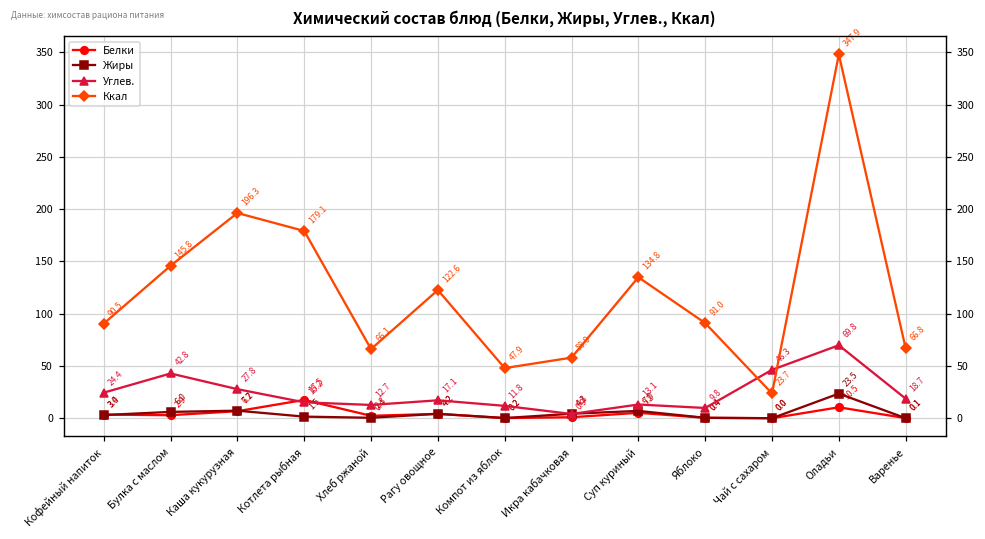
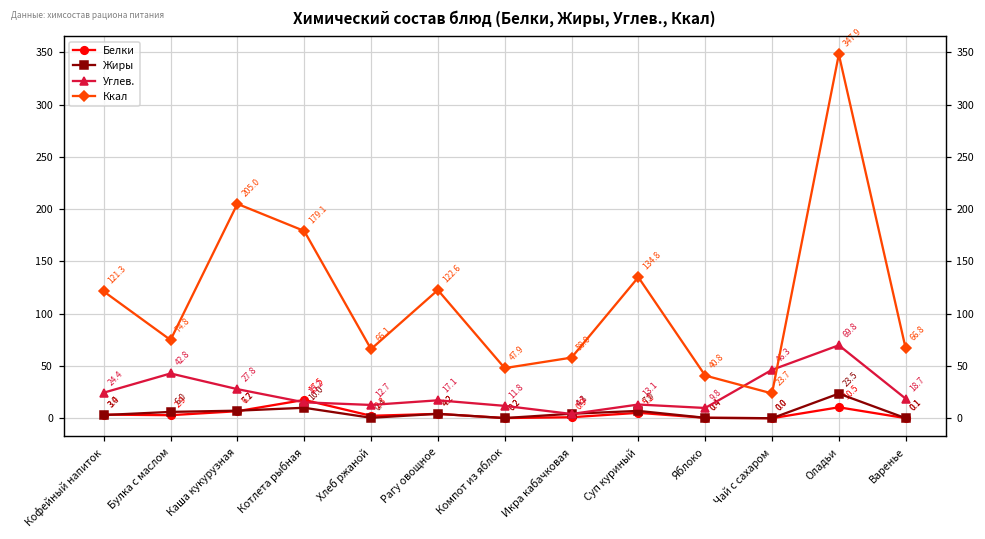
Ккал, Кофейный напиток: 90.5 -> 121.3
Ккал, Булка с маслом: 145.8 -> 74.8
Ккал, Каша кукурузная: 196.3 -> 205.0
Жиры, Котлета рыбная: 1.5 -> 10.0
Ккал, Яблоко: 91.0 -> 40.8
